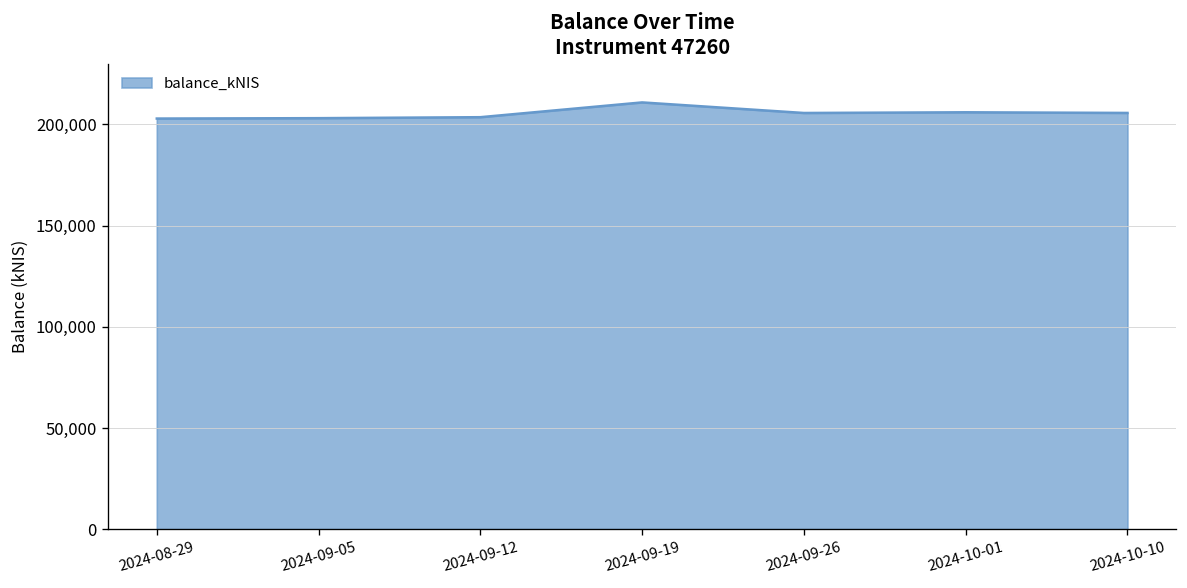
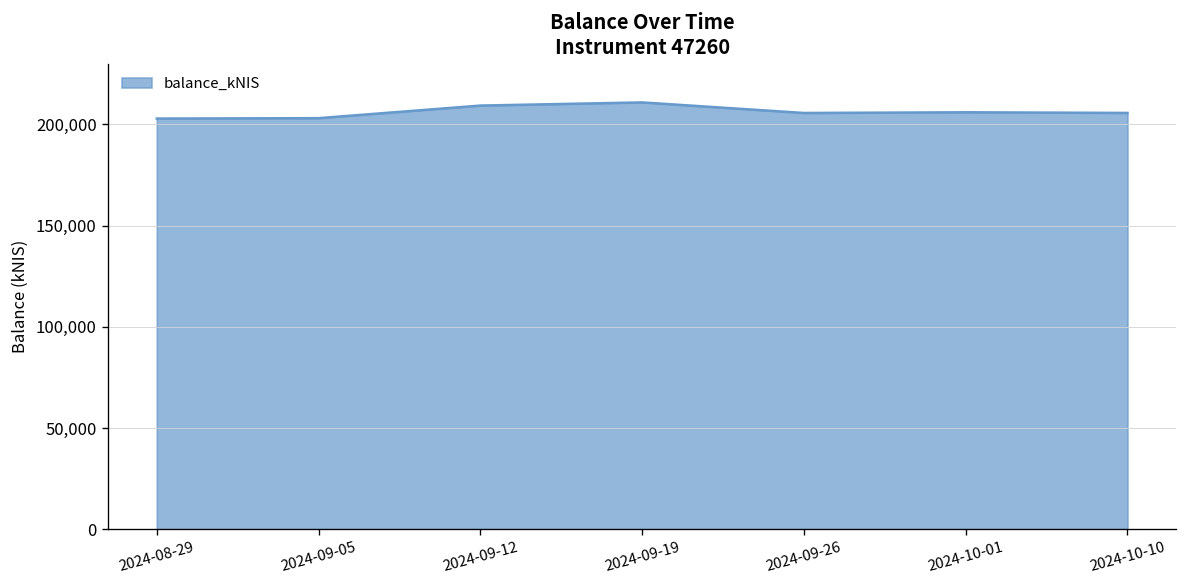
2024-09-12: 204,000 -> 209,000
